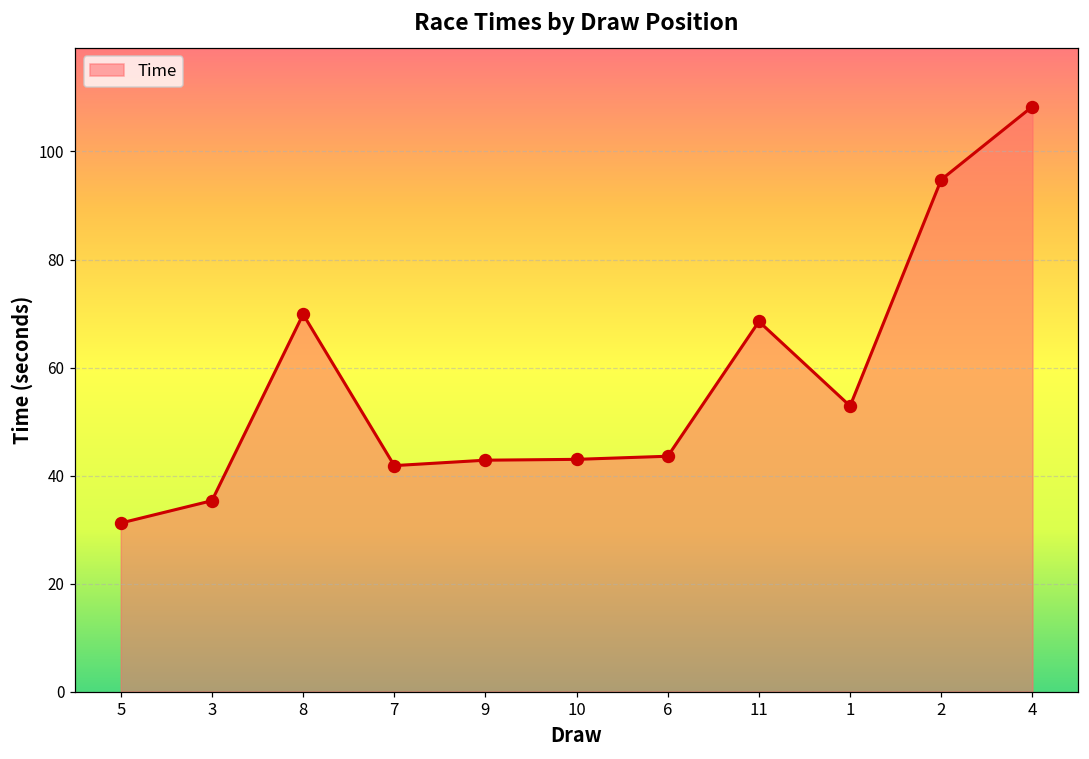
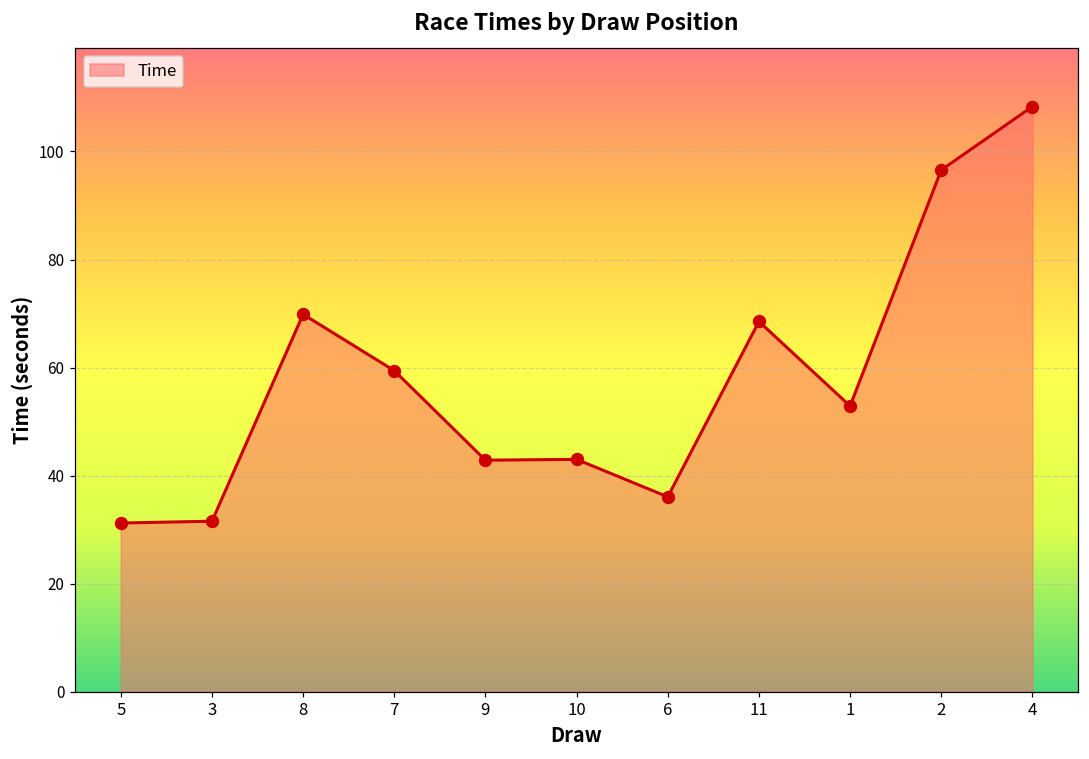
3: 35 -> 32
7: 42 -> 59
6: 44 -> 36
2: 95 -> 97
